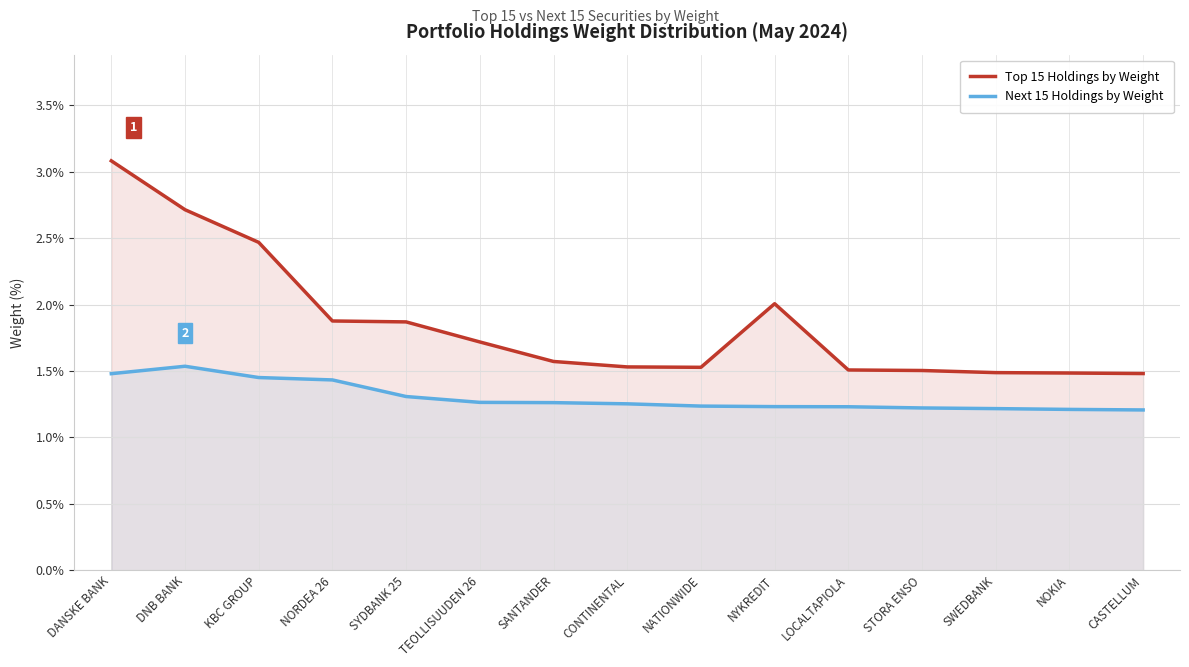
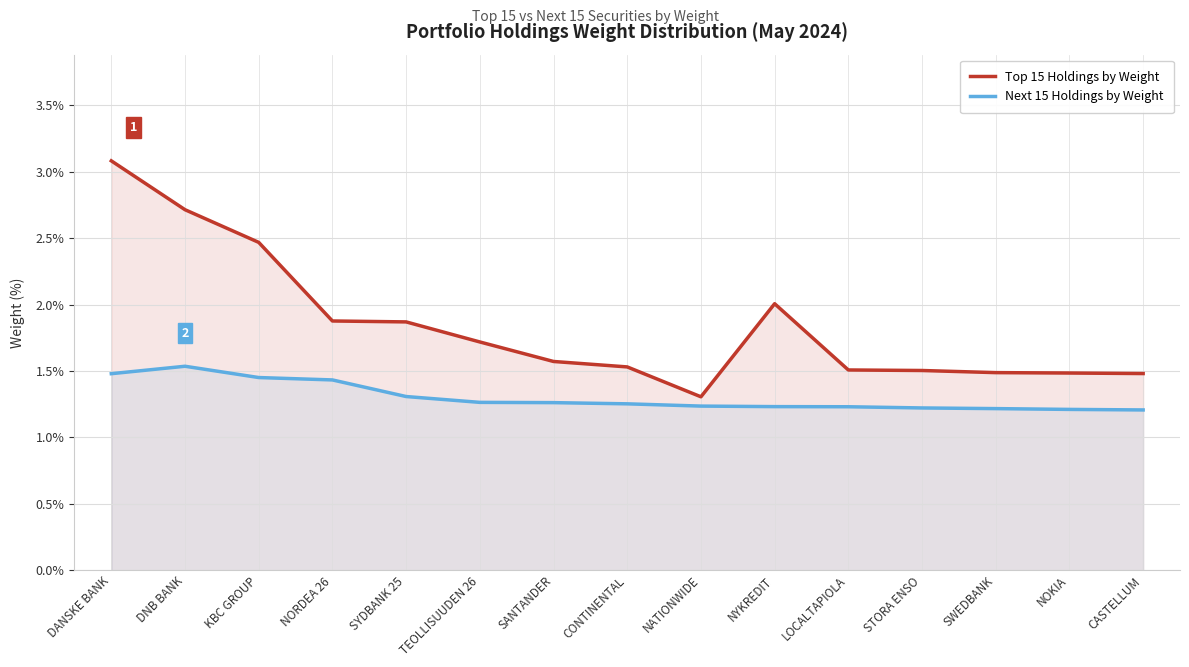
Top 15 Holdings by Weight, NATIONWIDE: 1.53% -> 1.31%
